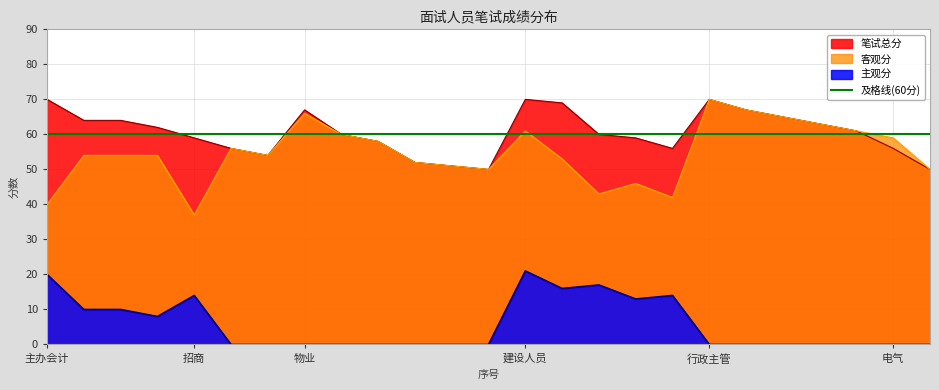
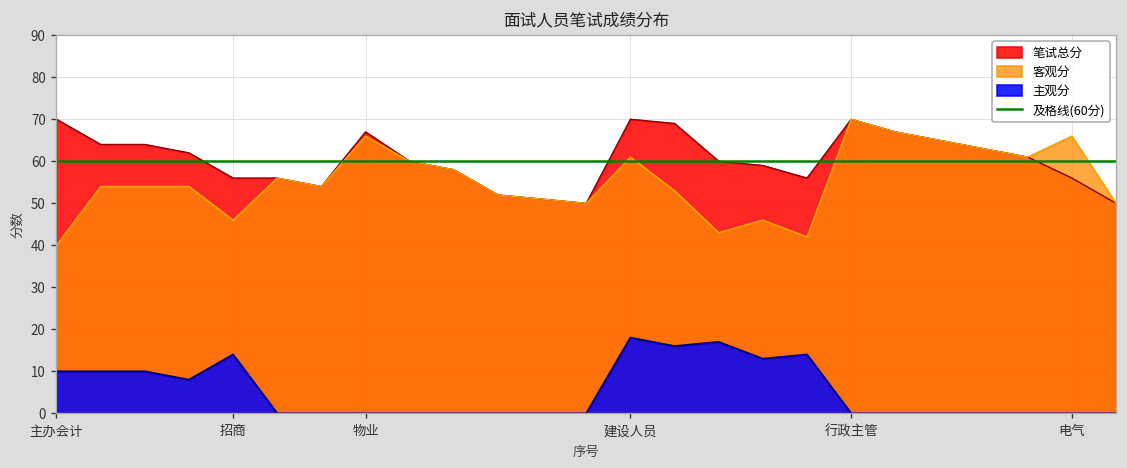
主观分, 主办会计: 20 -> 10
笔试总分, 招商: 59 -> 56
客观分, 招商: 37 -> 46
主观分, 建设人员: 21 -> 18
客观分, 电气: 59 -> 66
